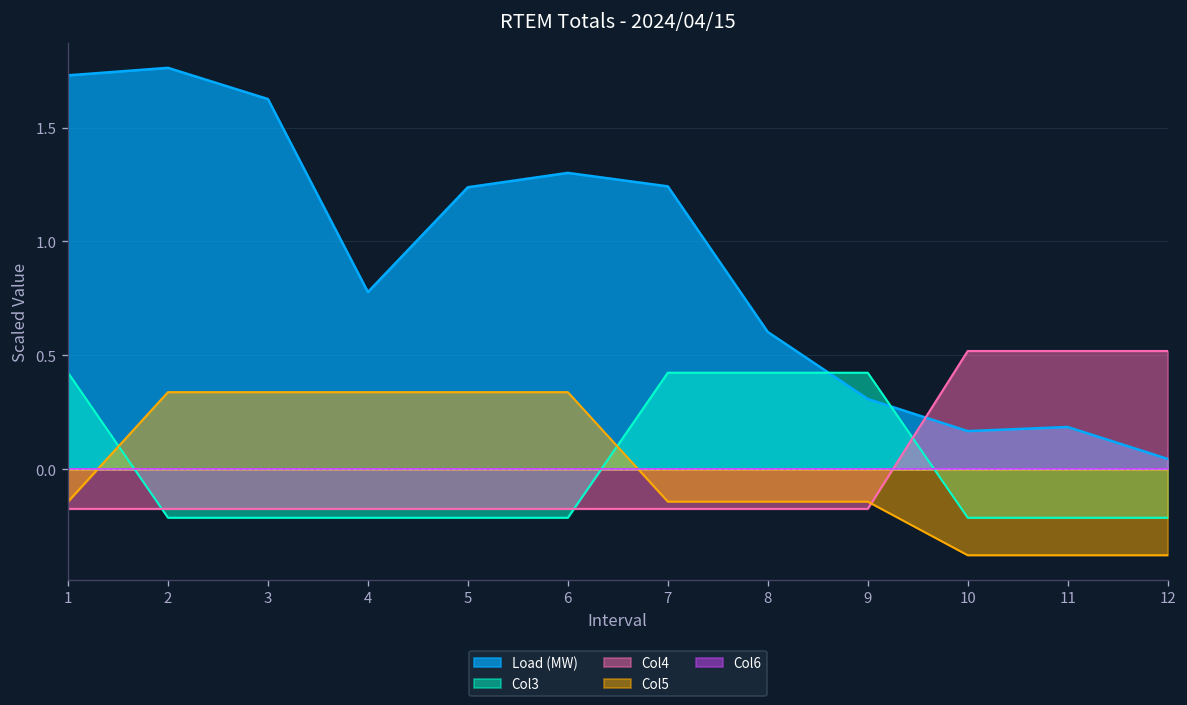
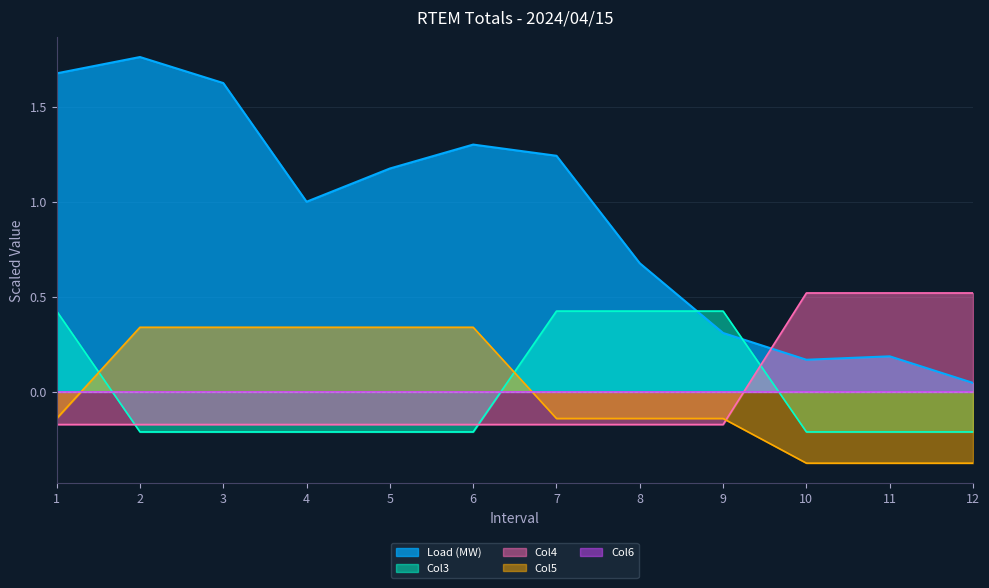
Load (MW), 1: 1.73 -> 1.68
Load (MW), 4: 0.78 -> 1.00
Load (MW), 5: 1.24 -> 1.18
Load (MW), 8: 0.60 -> 0.68
